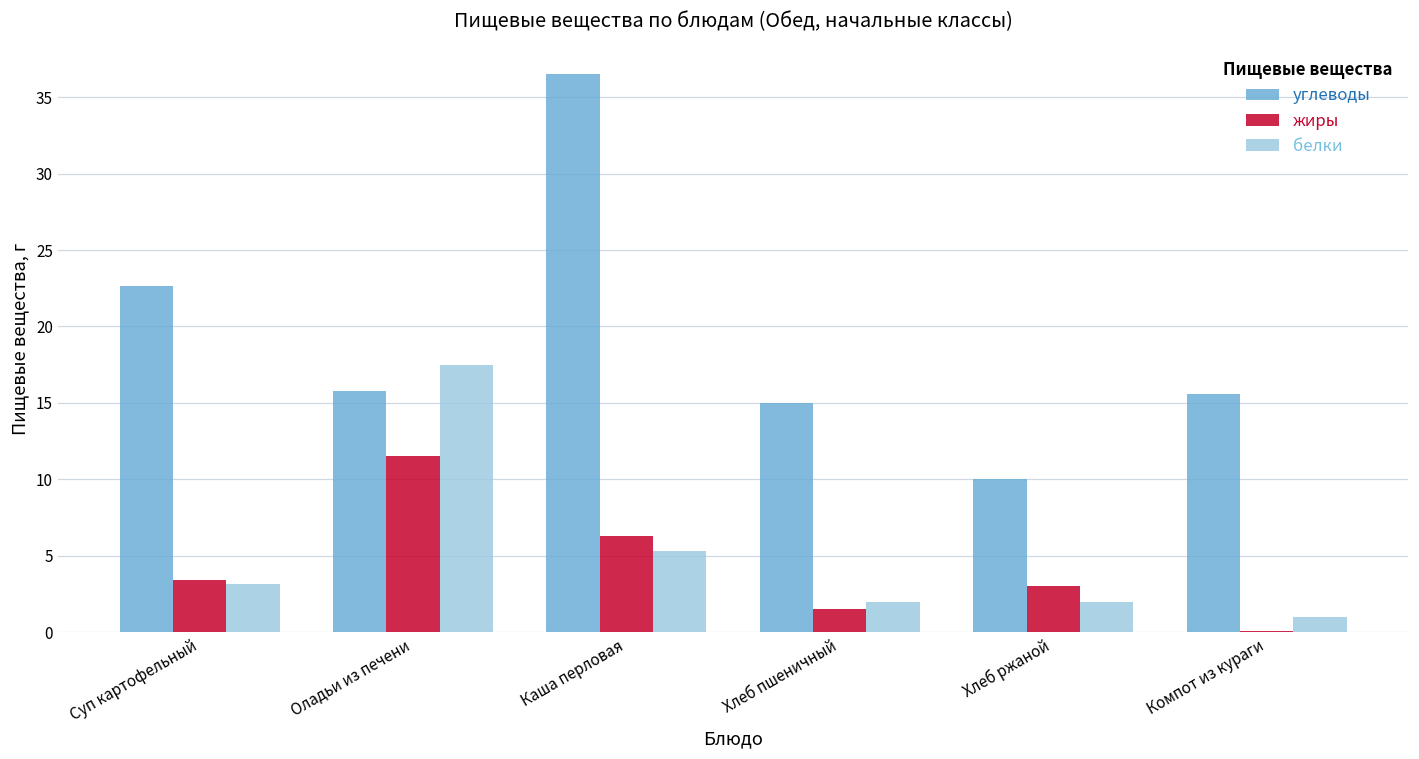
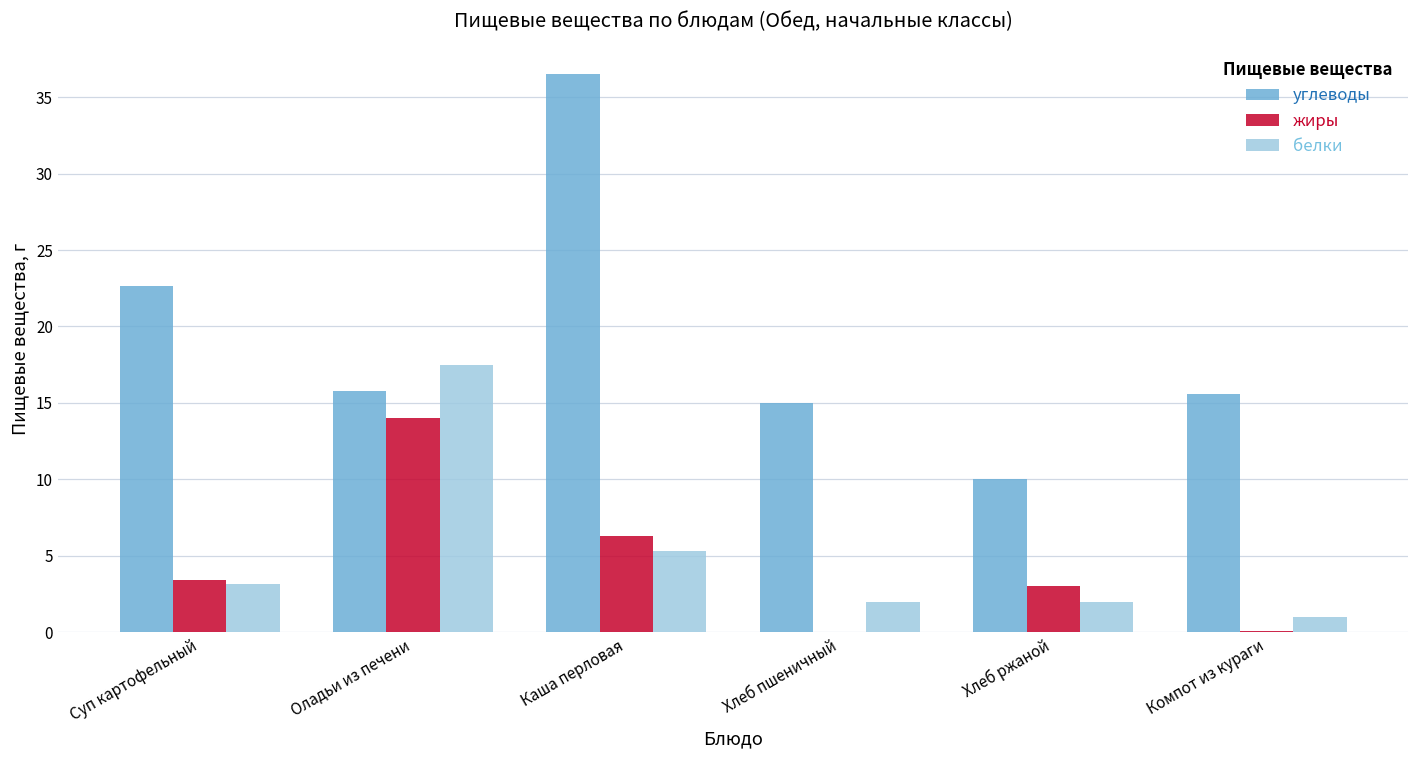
жиры, Оладьи из печени: 11.5 -> 14.0
жиры, Хлеб пшеничный: 1.5 -> 0.0
